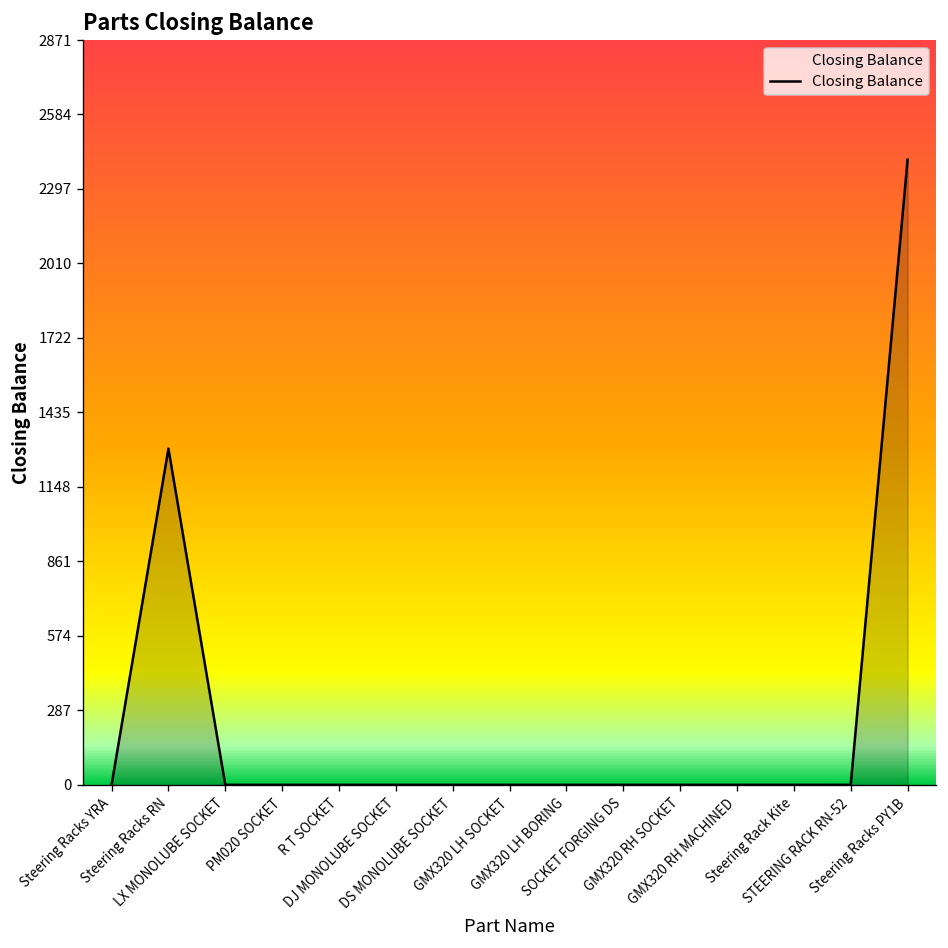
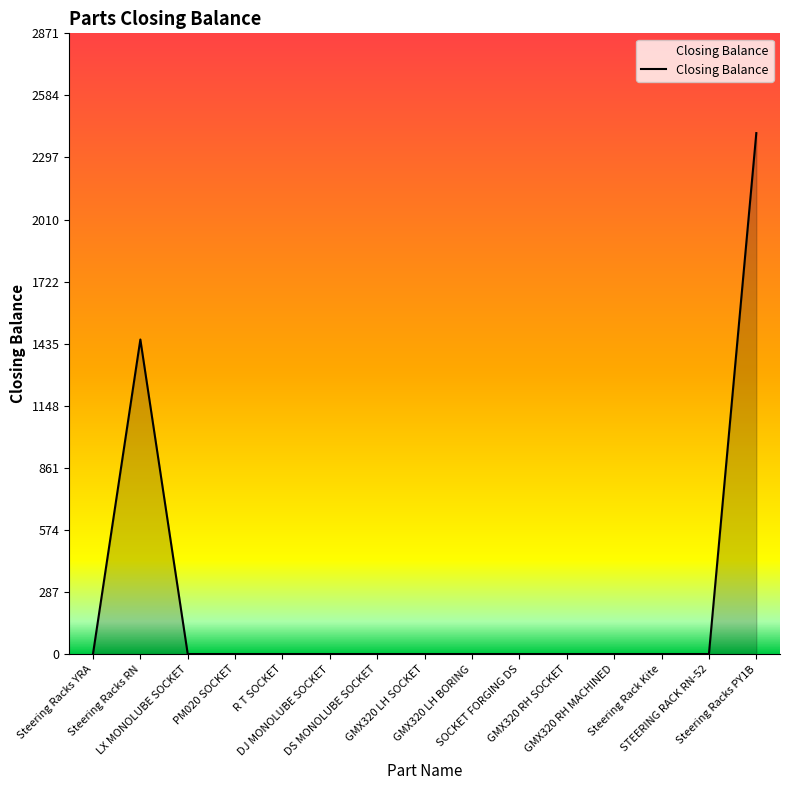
Steering Racks RN: 1300 -> 1460
